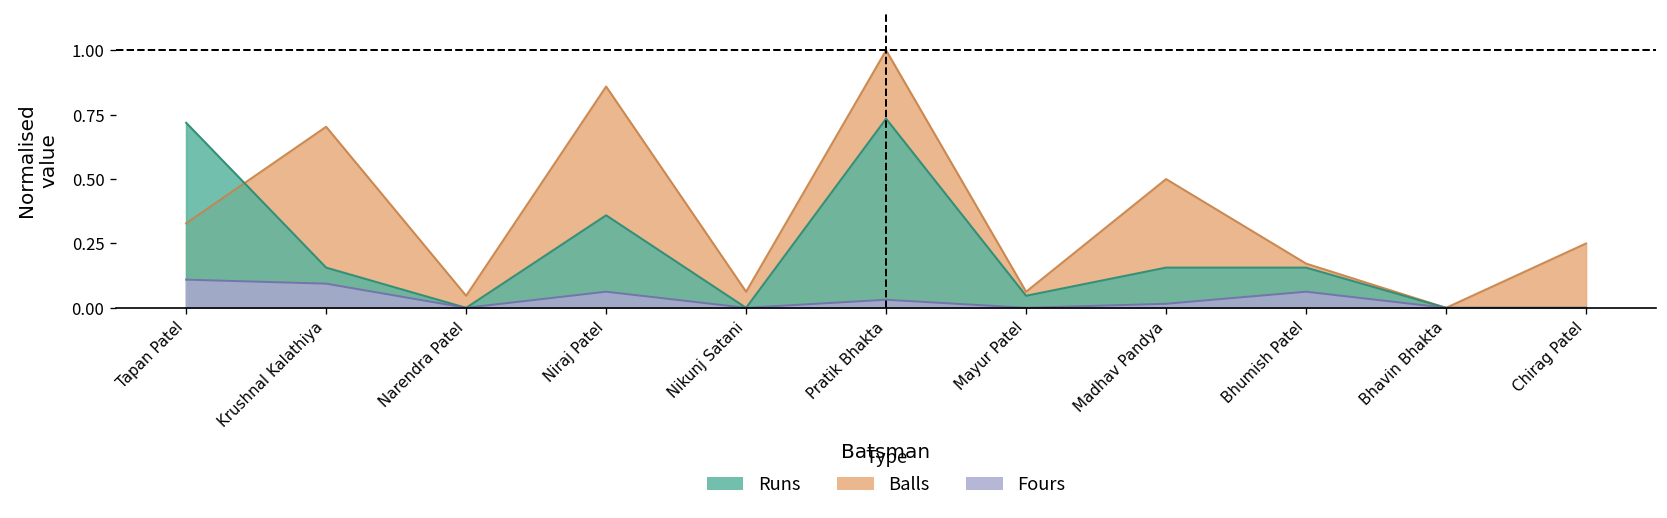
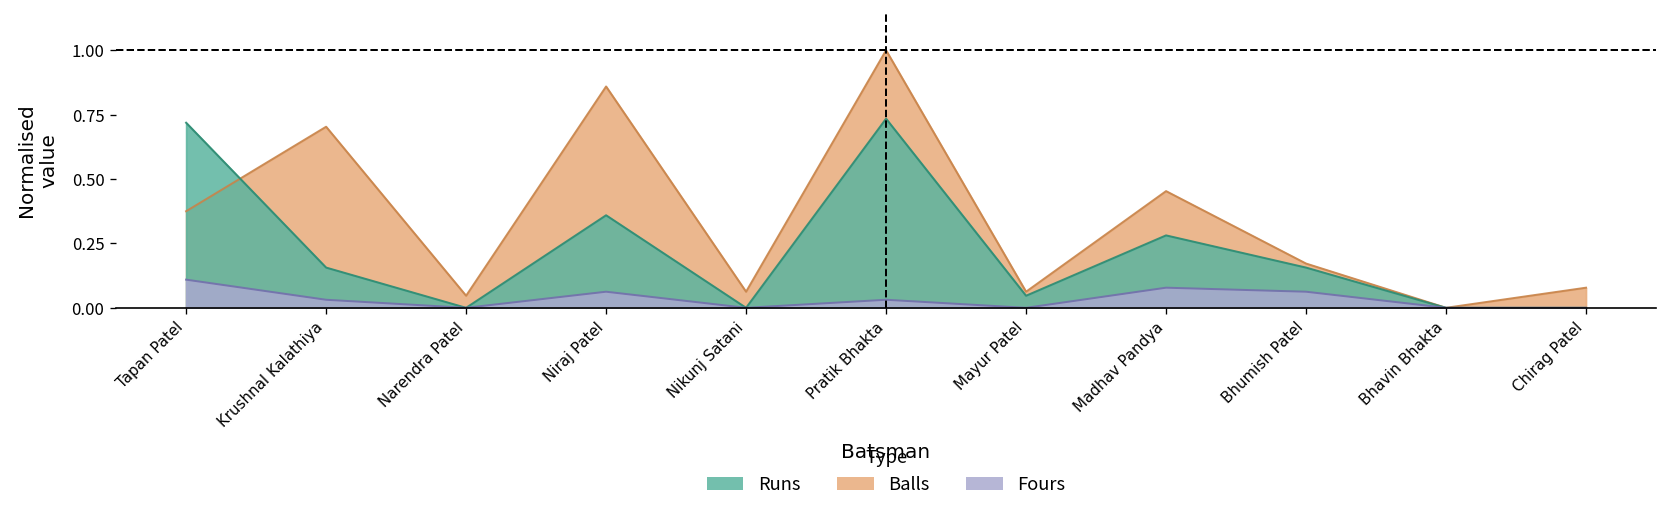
Balls, Tapan Patel: 0.33 -> 0.38
Fours, Krushnal Kalathiya: 0.09 -> 0.03
Balls, Madhav Pandya: 0.50 -> 0.45
Runs, Madhav Pandya: 0.16 -> 0.28
Fours, Madhav Pandya: 0.02 -> 0.08
Balls, Chirag Patel: 0.25 -> 0.08
